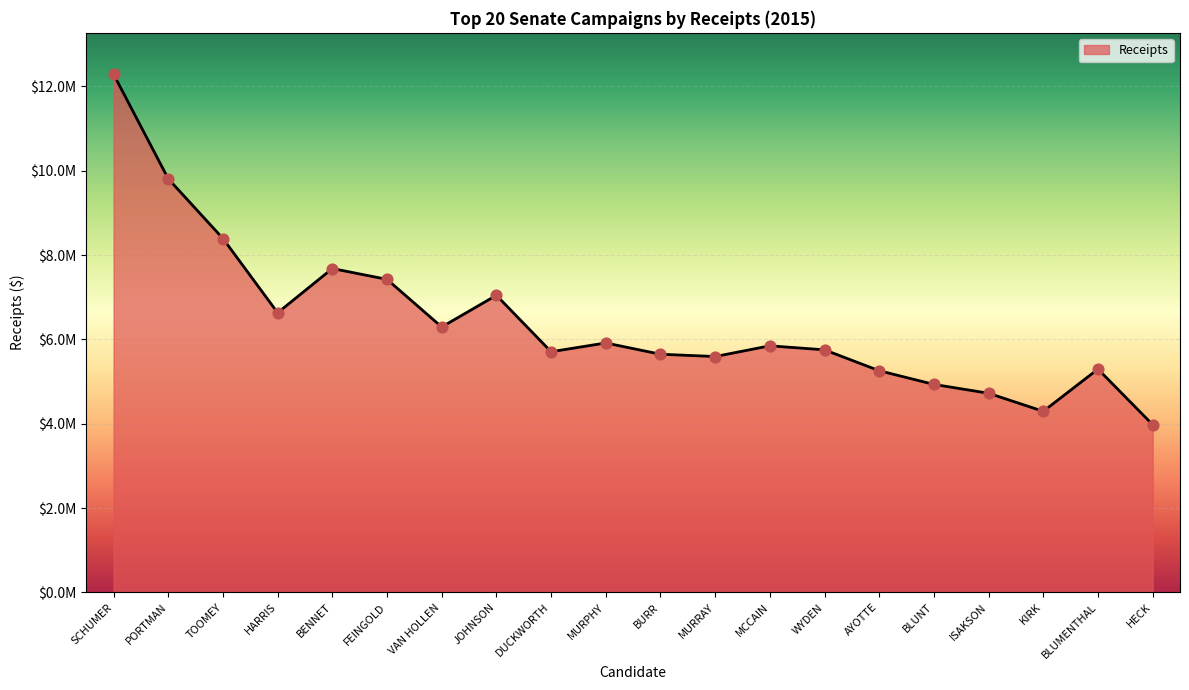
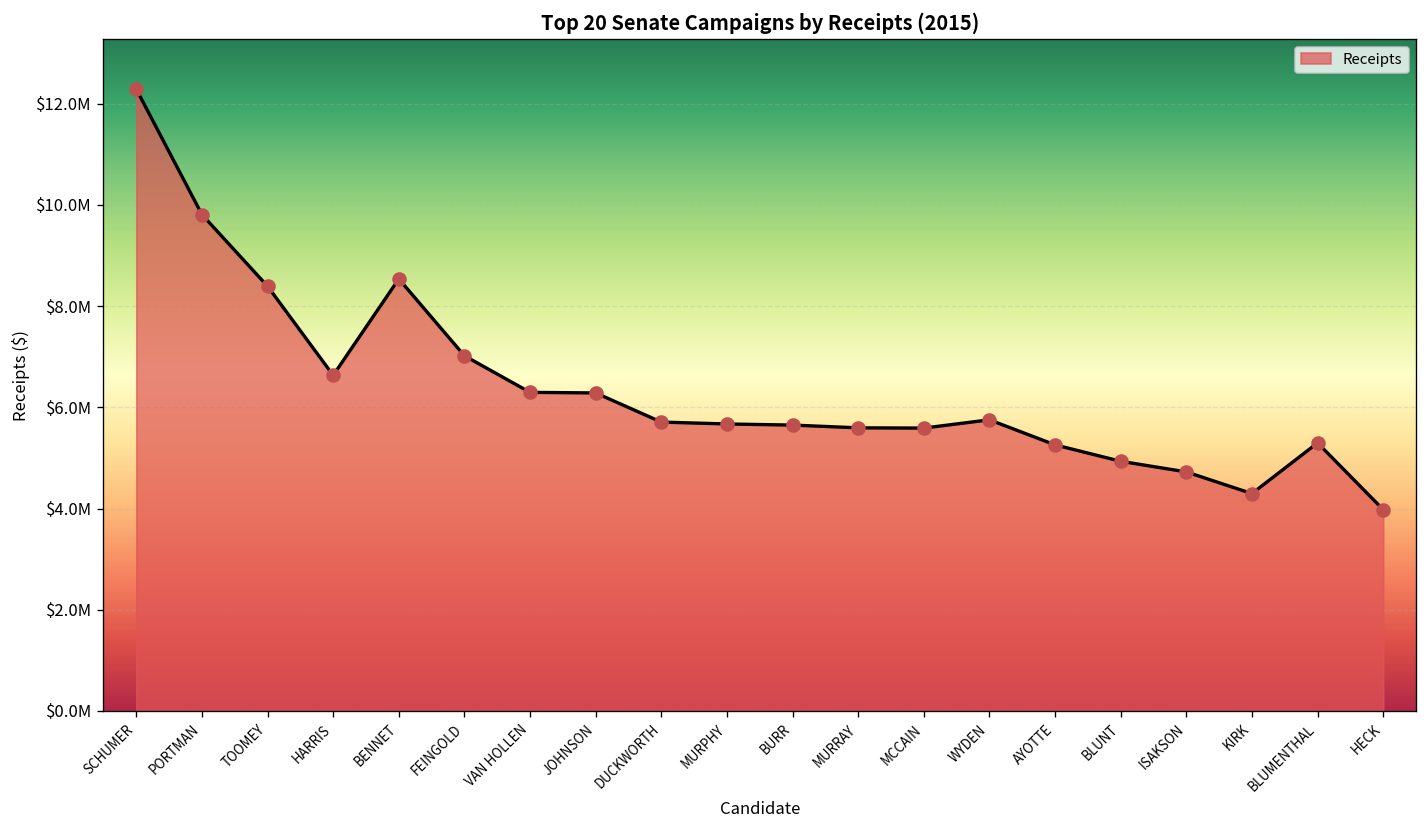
BENNET: $7700000 -> $8500000
FEINGOLD: $7400000 -> $7000000
JOHNSON: $7000000 -> $6300000
MURPHY: $5900000 -> $5700000
MCCAIN: $5800000 -> $5600000
